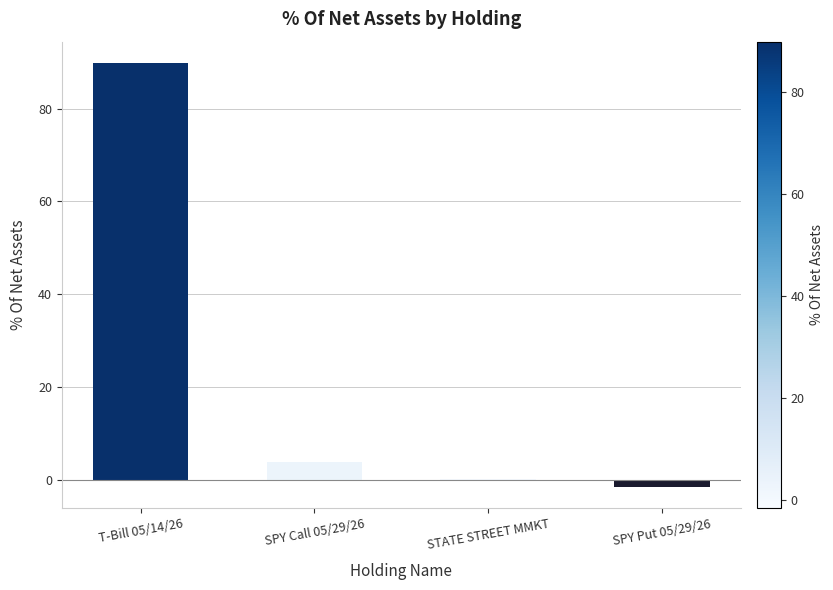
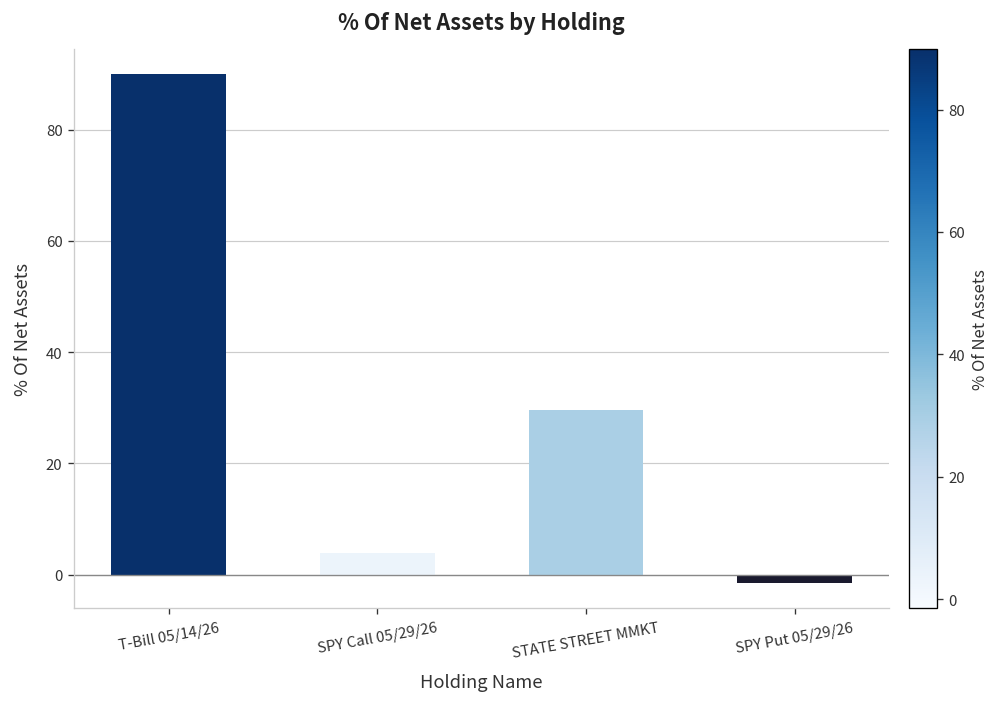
STATE STREET MMKT: 0 -> 30
